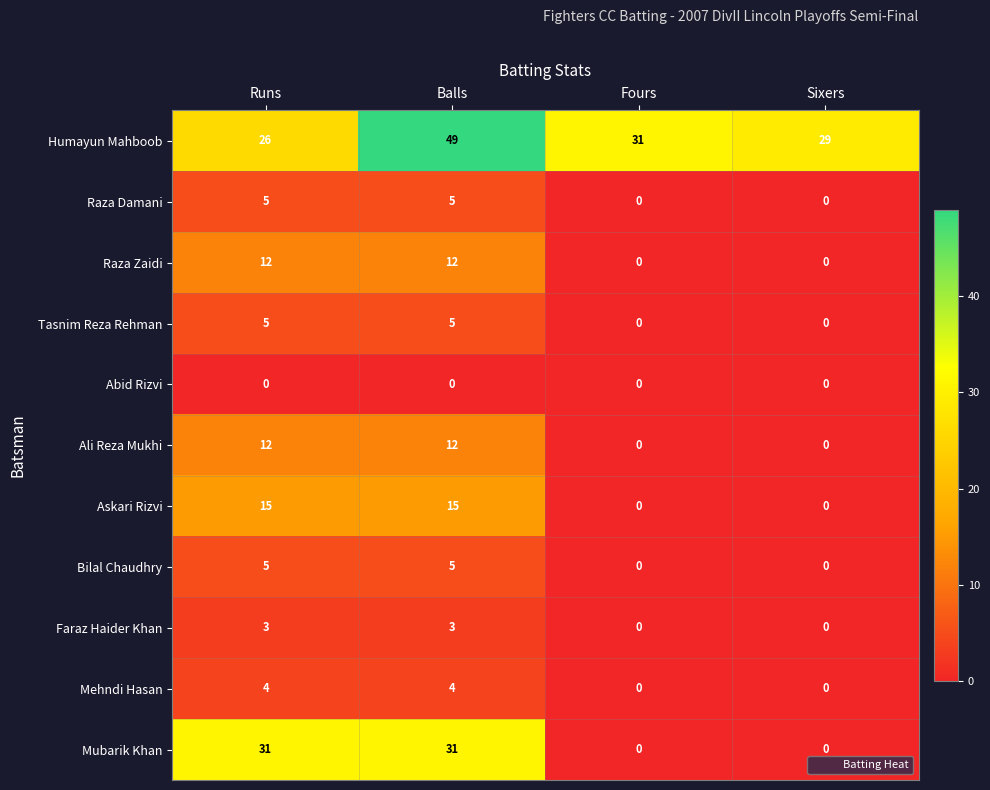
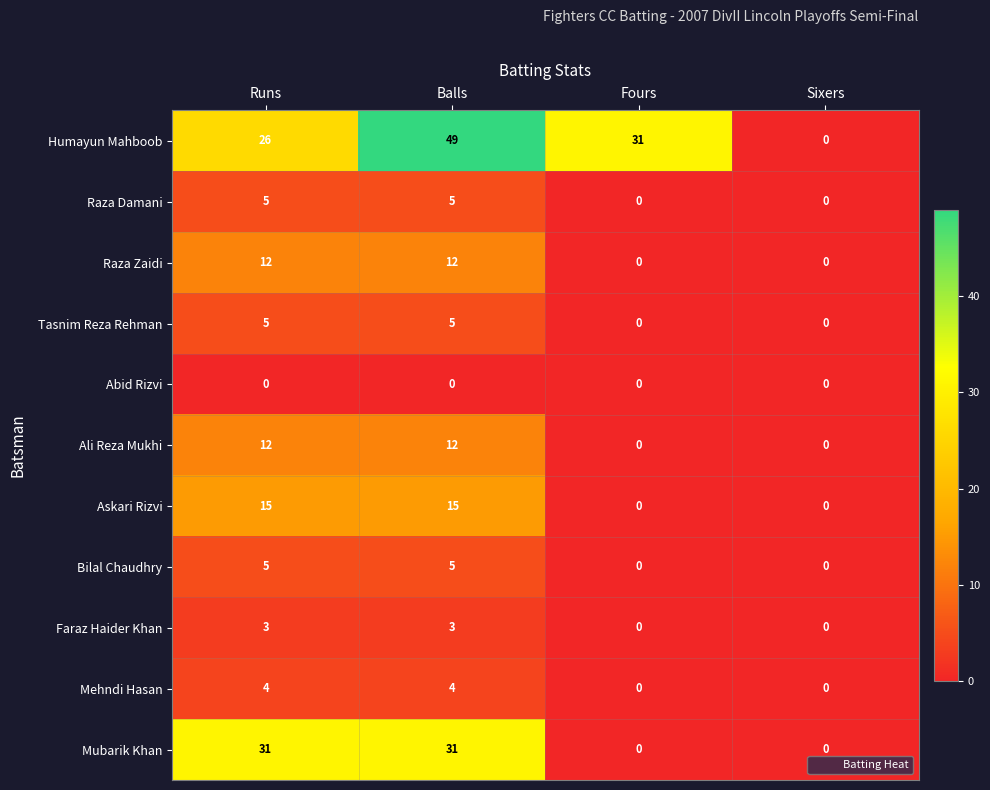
Humayun Mahboob, Sixers: 29 -> 0
